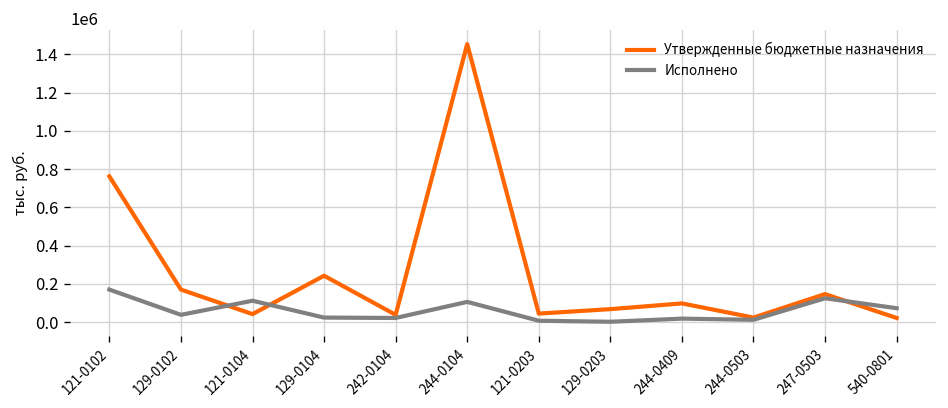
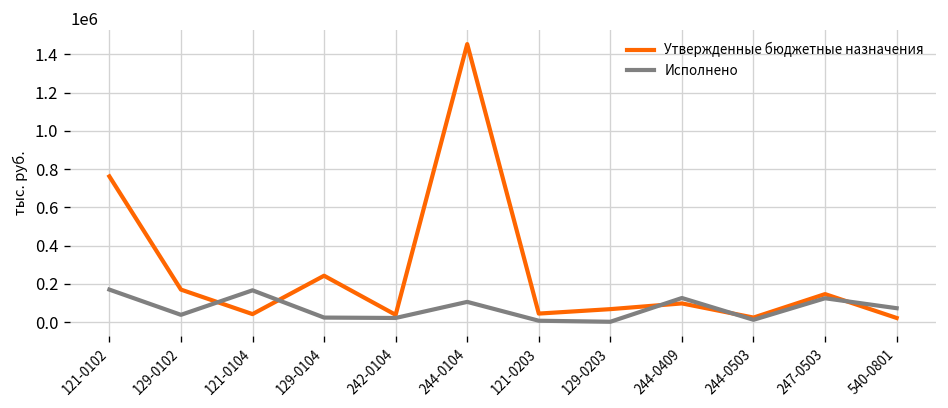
Исполнено, 121-0104: 110000 -> 170000
Исполнено, 244-0409: 20000 -> 130000
